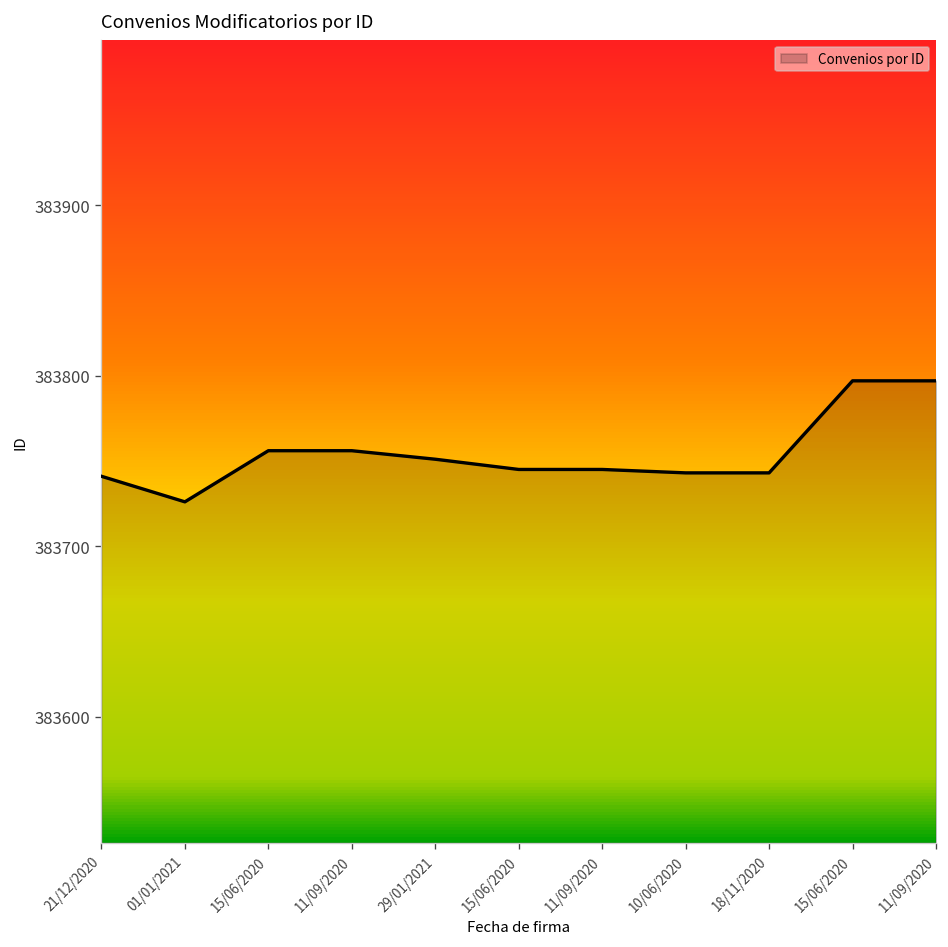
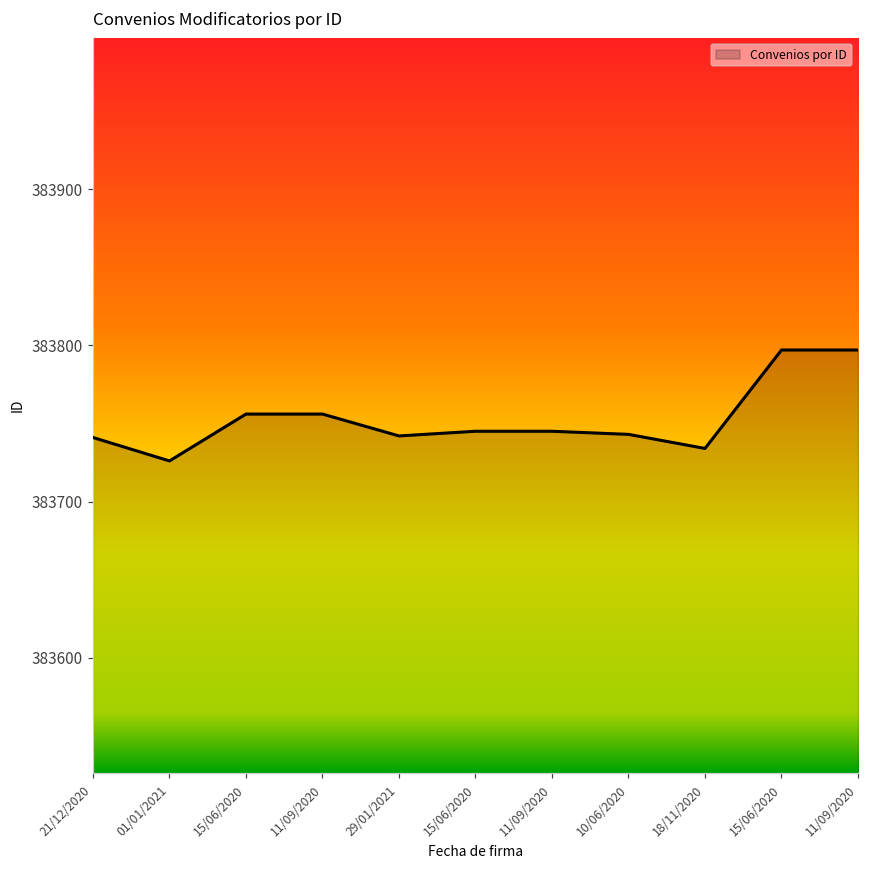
29/01/2021: 383751 -> 383742
18/11/2020: 383743 -> 383734
